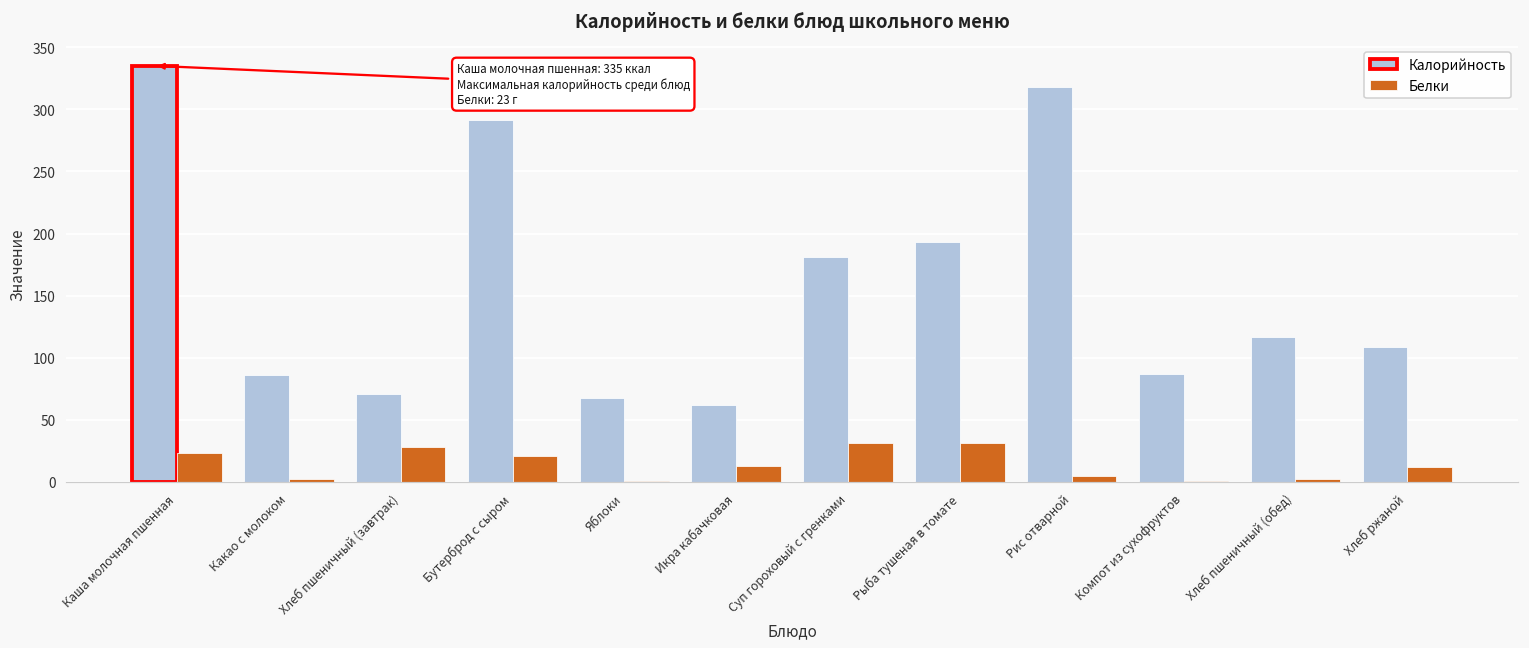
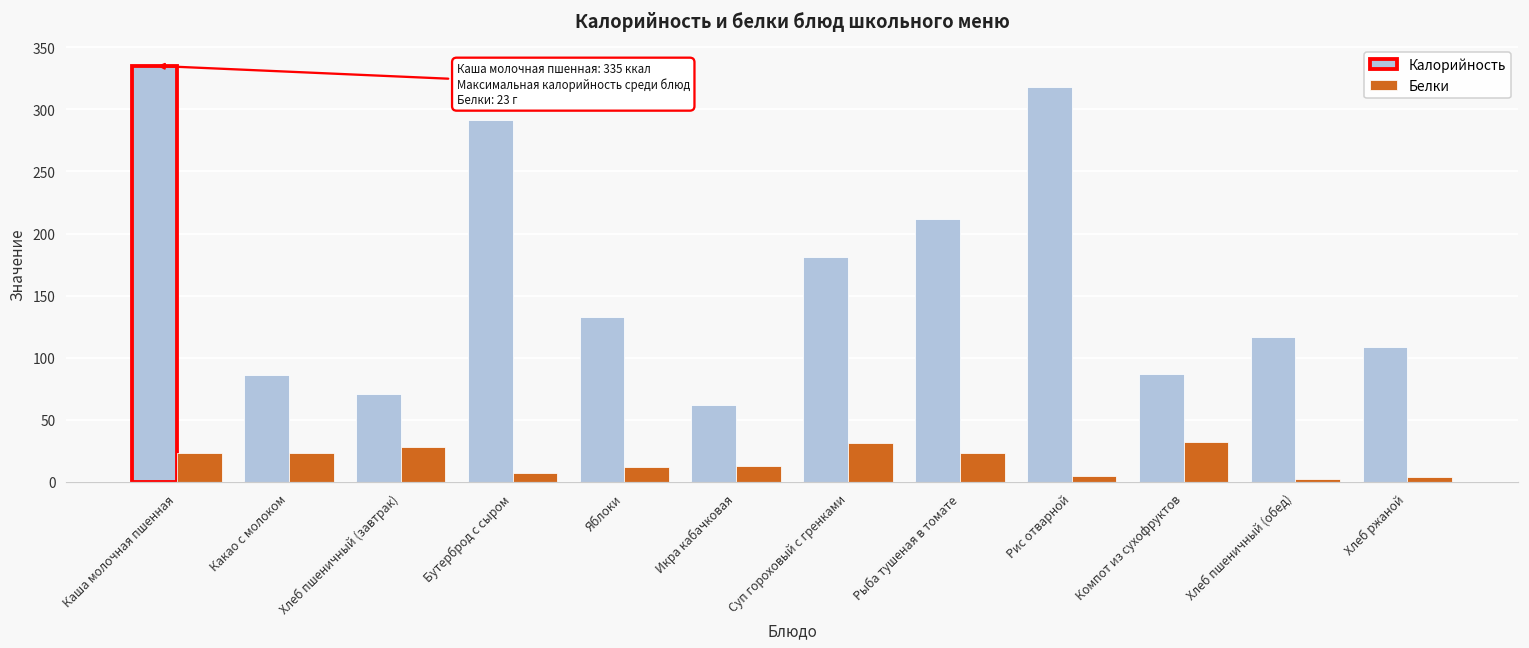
Белки, Какао с молоком: 2 -> 23
Белки, Бутерброд с сыром: 21 -> 7
Калорийность, Яблоки: 68 -> 133
Белки, Яблоки: 1 -> 12
Калорийность, Рыба тушеная в томате: 193 -> 212
Белки, Рыба тушеная в томате: 31 -> 23
Белки, Компот из сухофруктов: 1 -> 32
Белки, Хлеб ржаной: 12 -> 4
